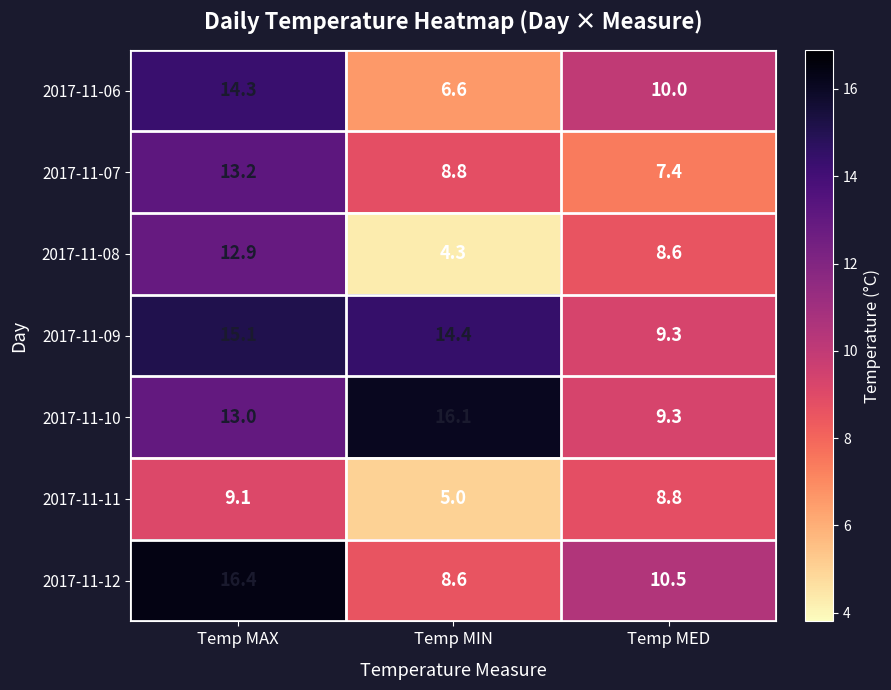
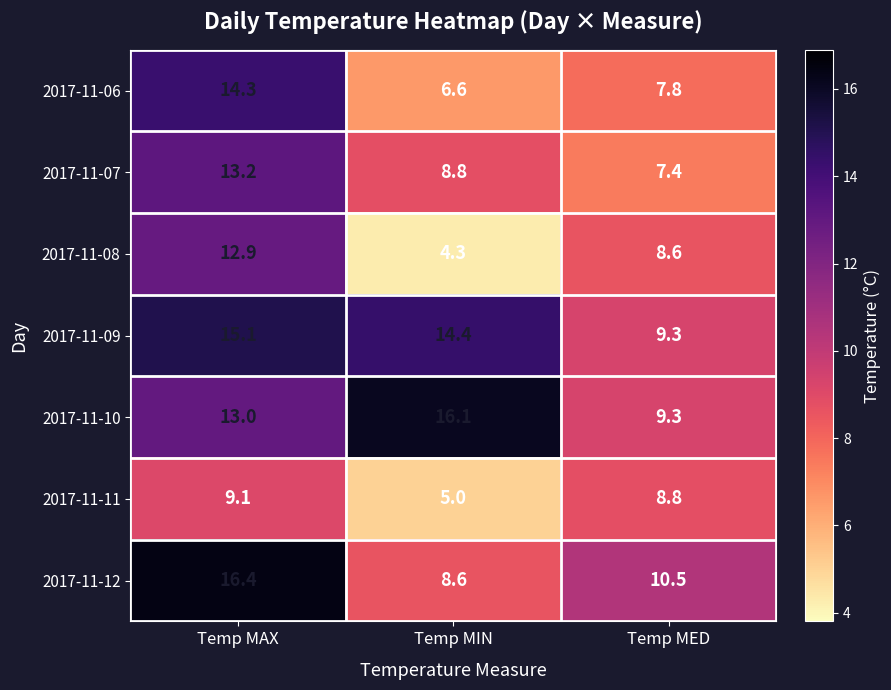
2017-11-06, Temp MED: 10.0 -> 7.8
